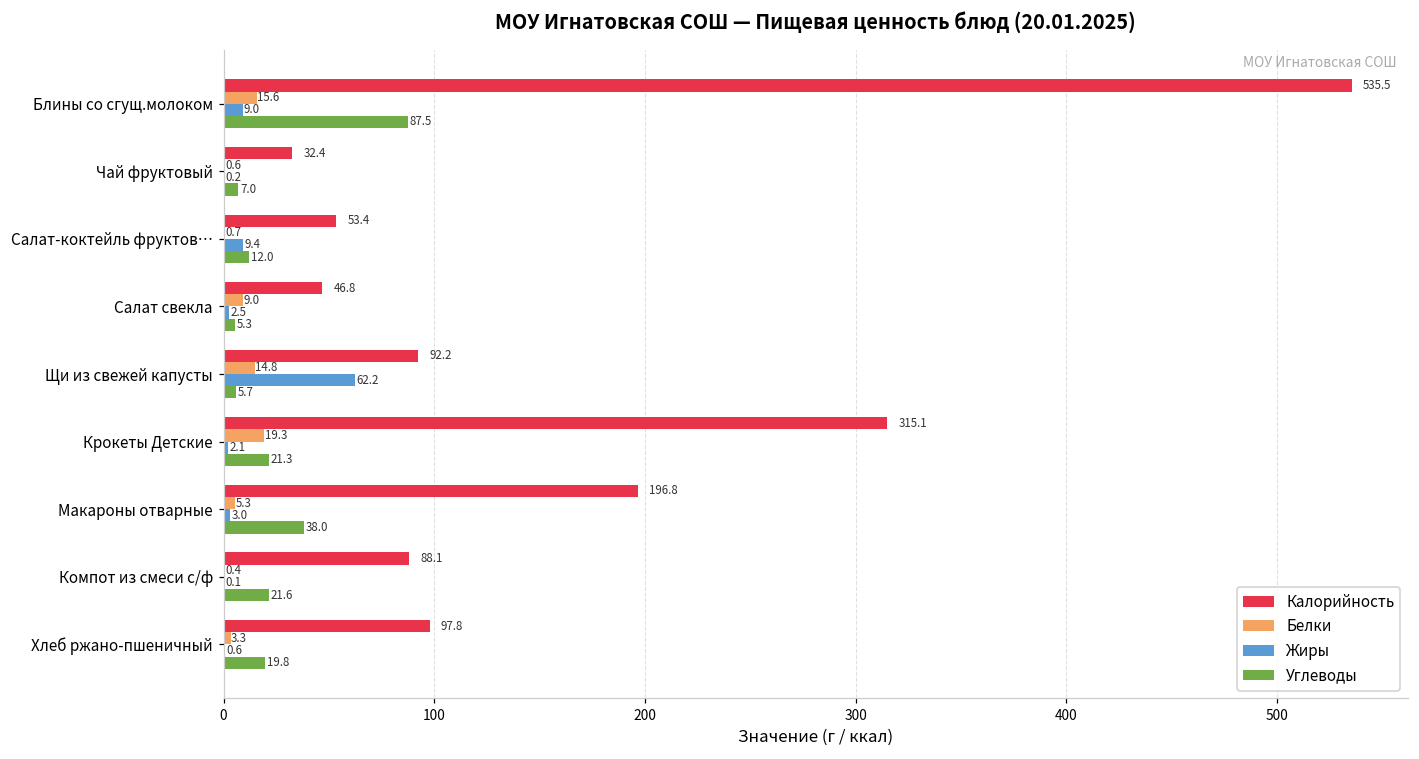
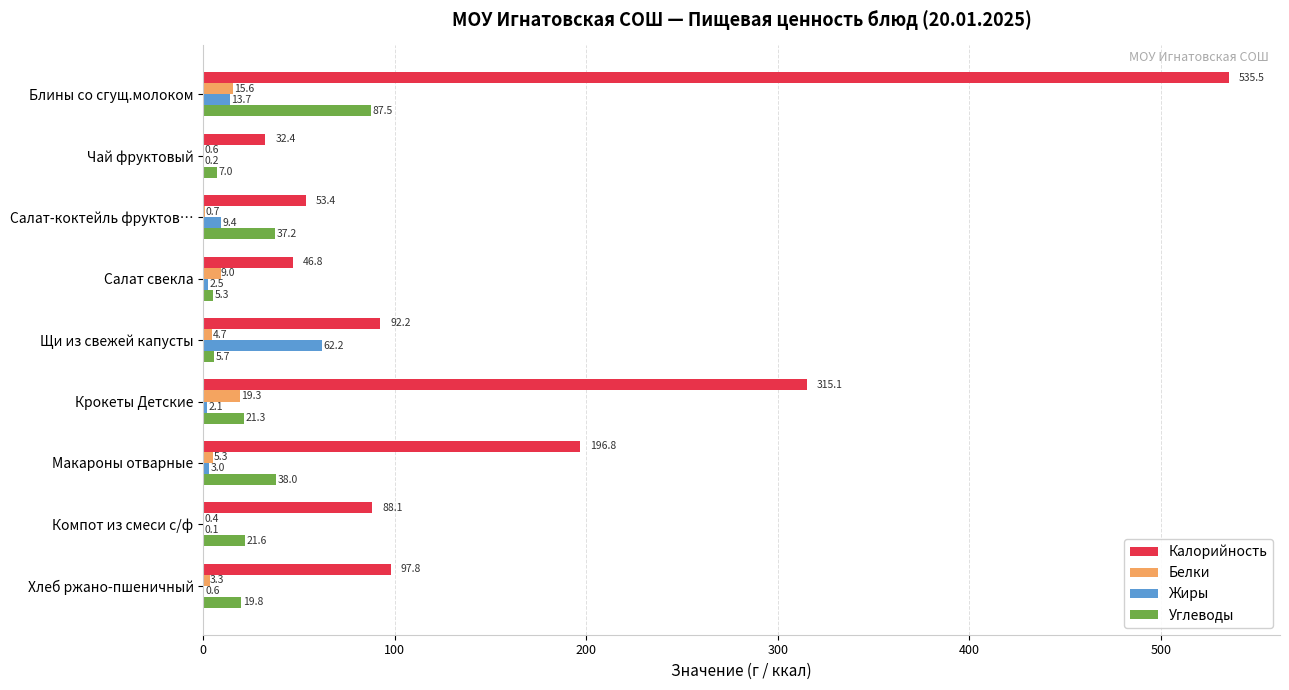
Жиры, Блины со сгущ.молоком: 9.0 -> 13.7
Углеводы, Салат-коктейль фруктов…: 12.0 -> 37.2
Белки, Щи из свежей капусты: 14.8 -> 4.7
